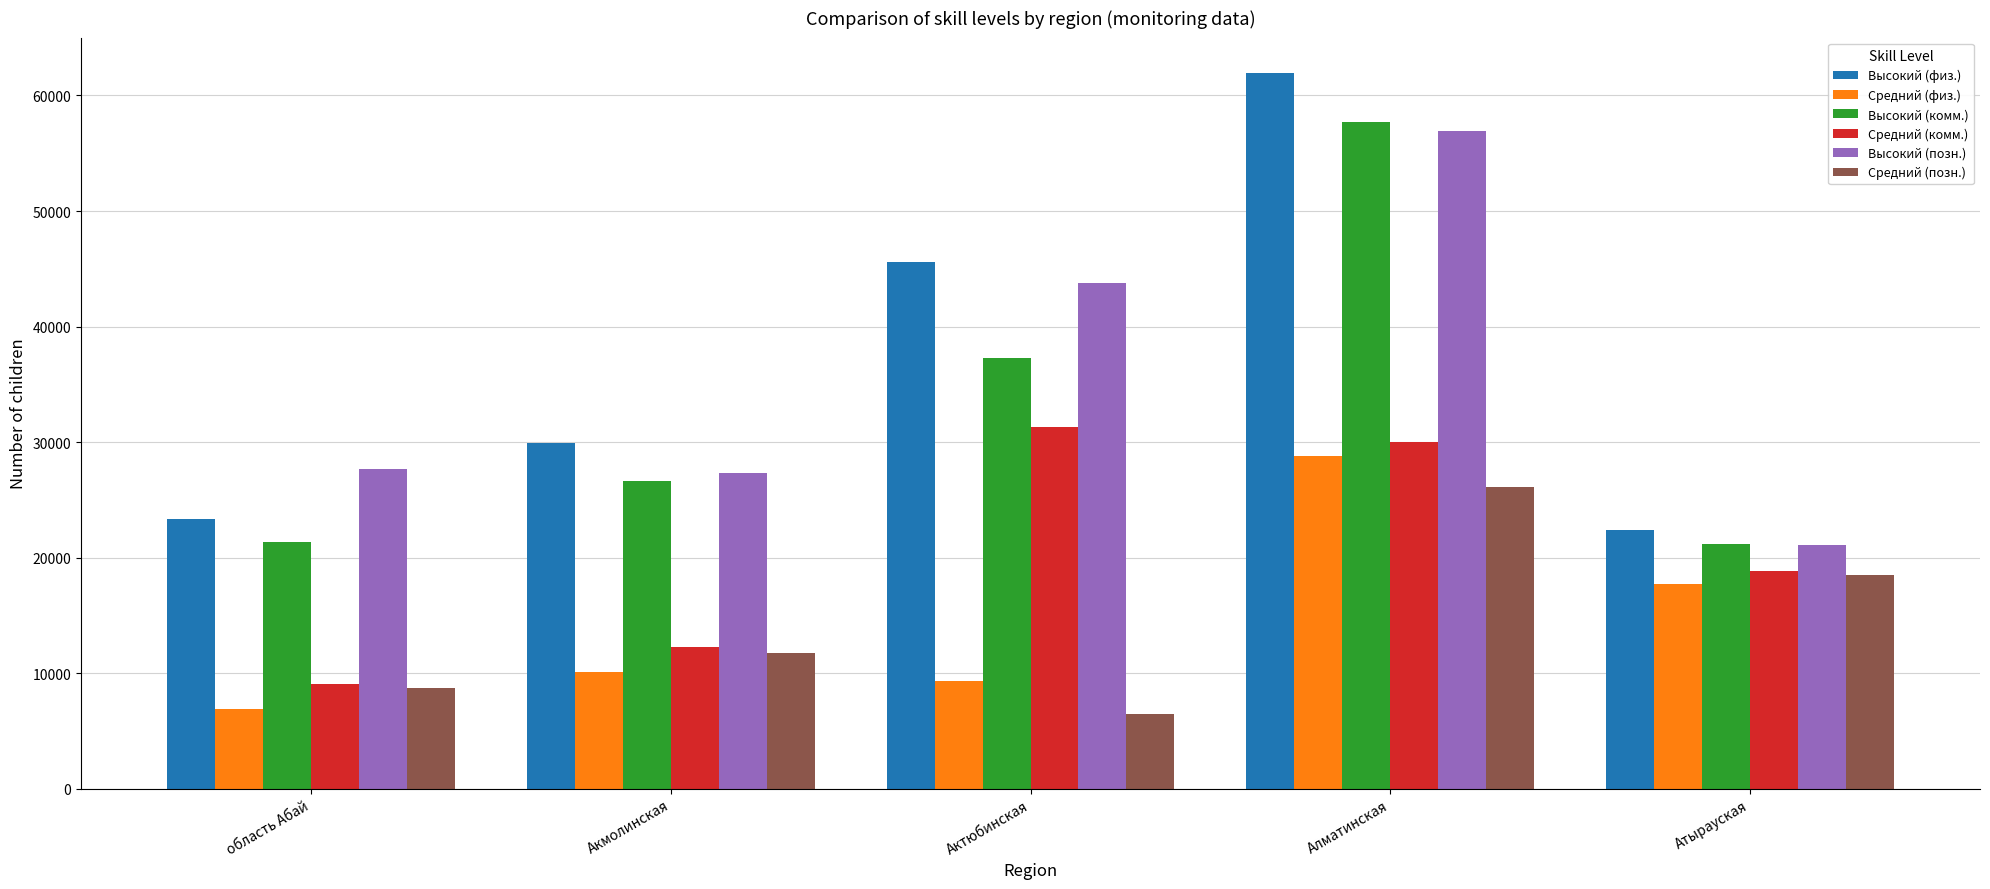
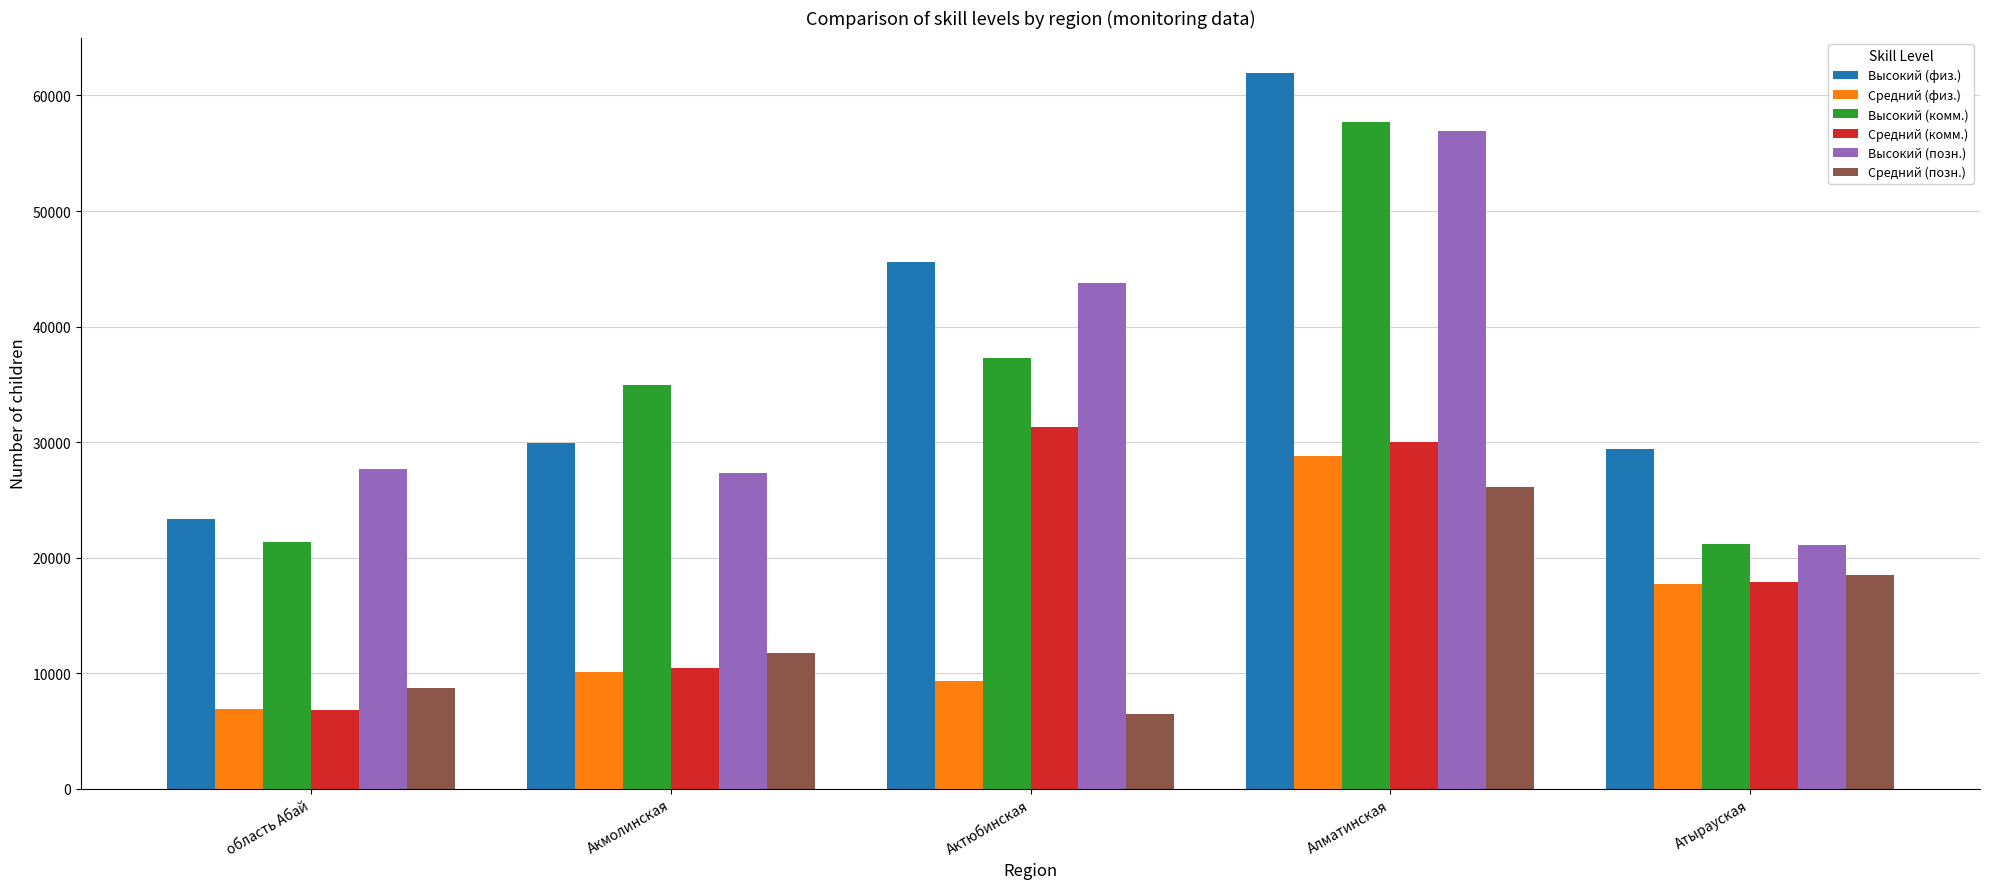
Средний (комм.), область Абай: 9100 -> 6800
Высокий (комм.), Акмолинская: 26600 -> 34900
Средний (комм.), Акмолинская: 12300 -> 10500
Высокий (физ.), Атырауская: 22400 -> 29400
Средний (комм.), Атырауская: 18800 -> 17900
